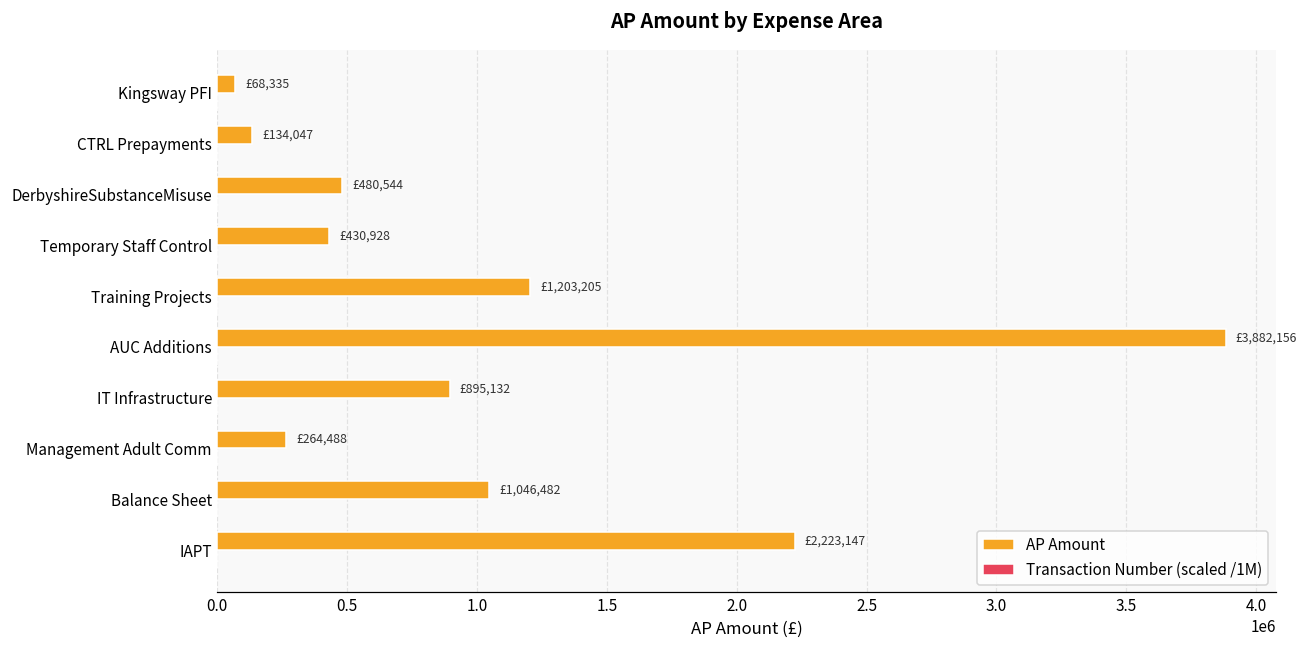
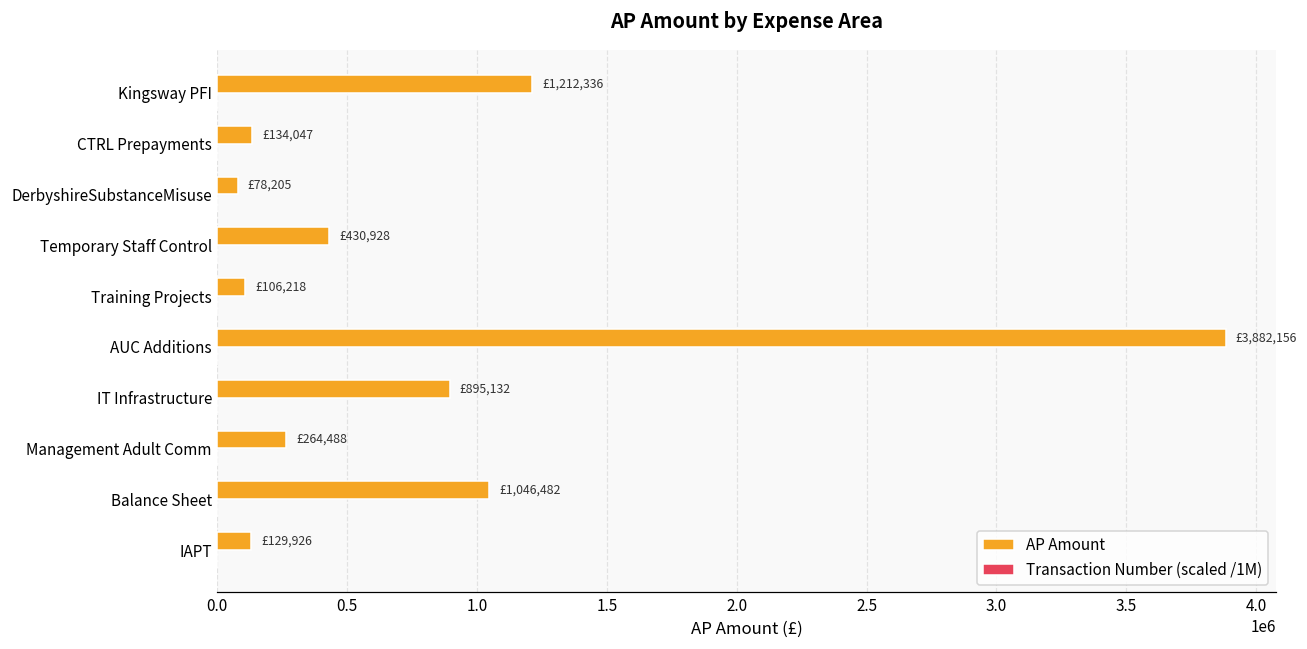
AP Amount, Kingsway PFI: £68,335 -> £1,212,336
AP Amount, DerbyshireSubstanceMisuse: £480,544 -> £78,205
AP Amount, Training Projects: £1,203,205 -> £106,218
AP Amount, IAPT: £2,223,147 -> £129,926
